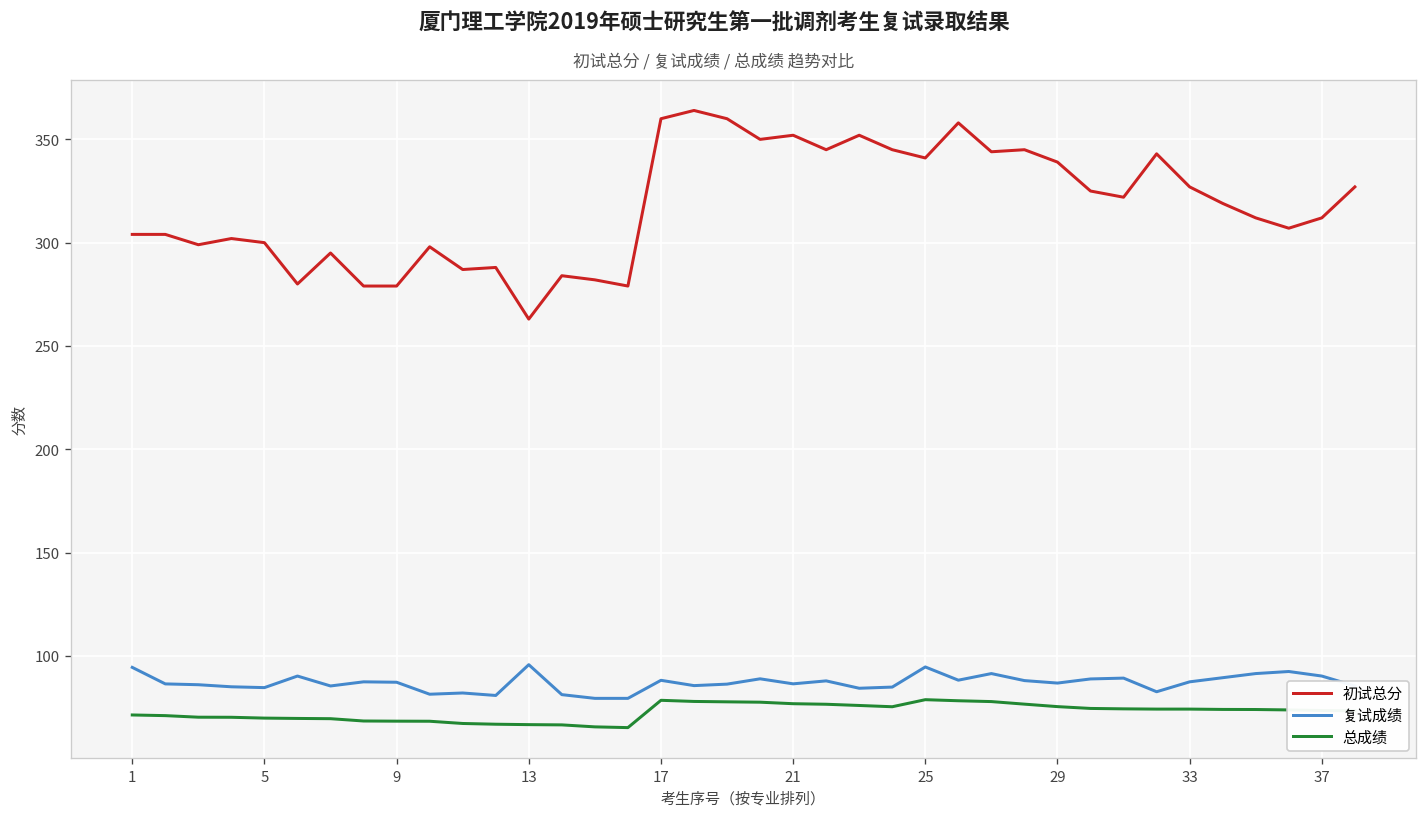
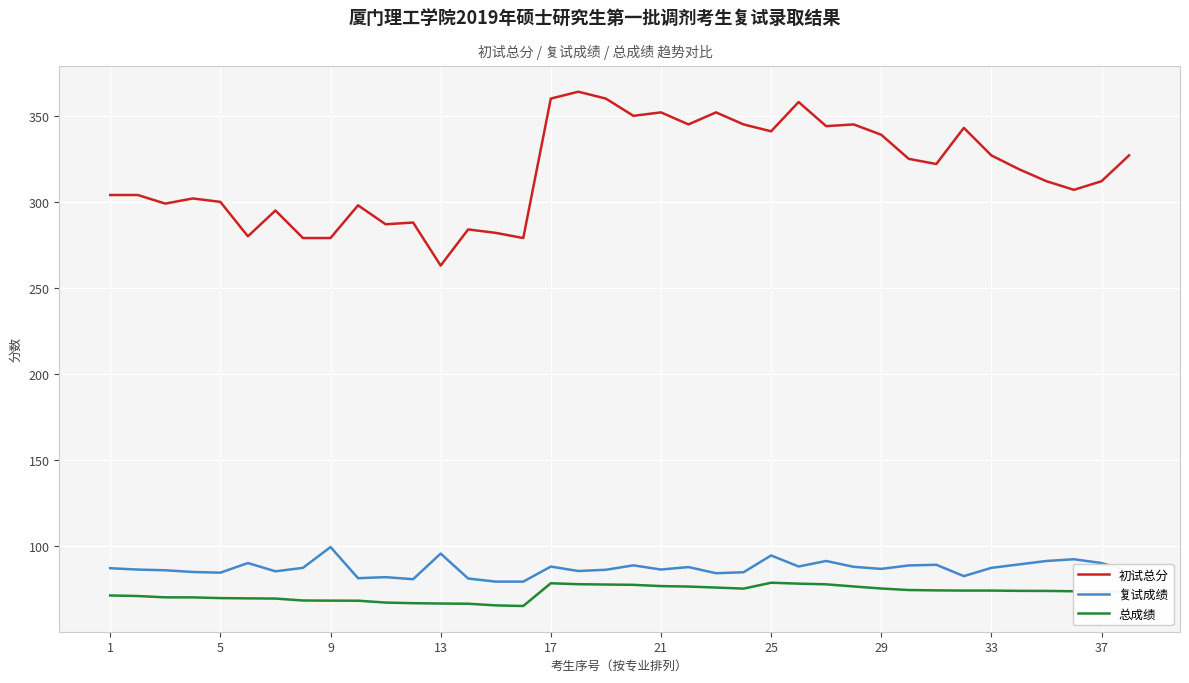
复试成绩, 1: 94 -> 87
复试成绩, 9: 87 -> 100
